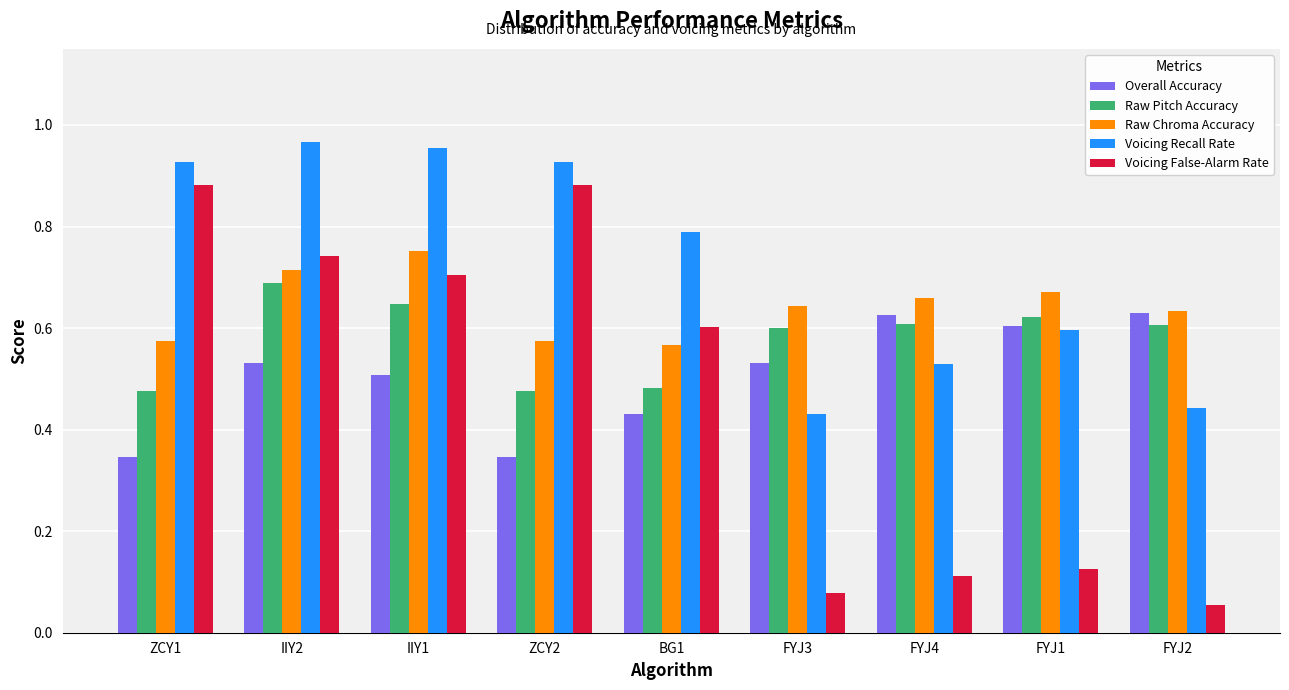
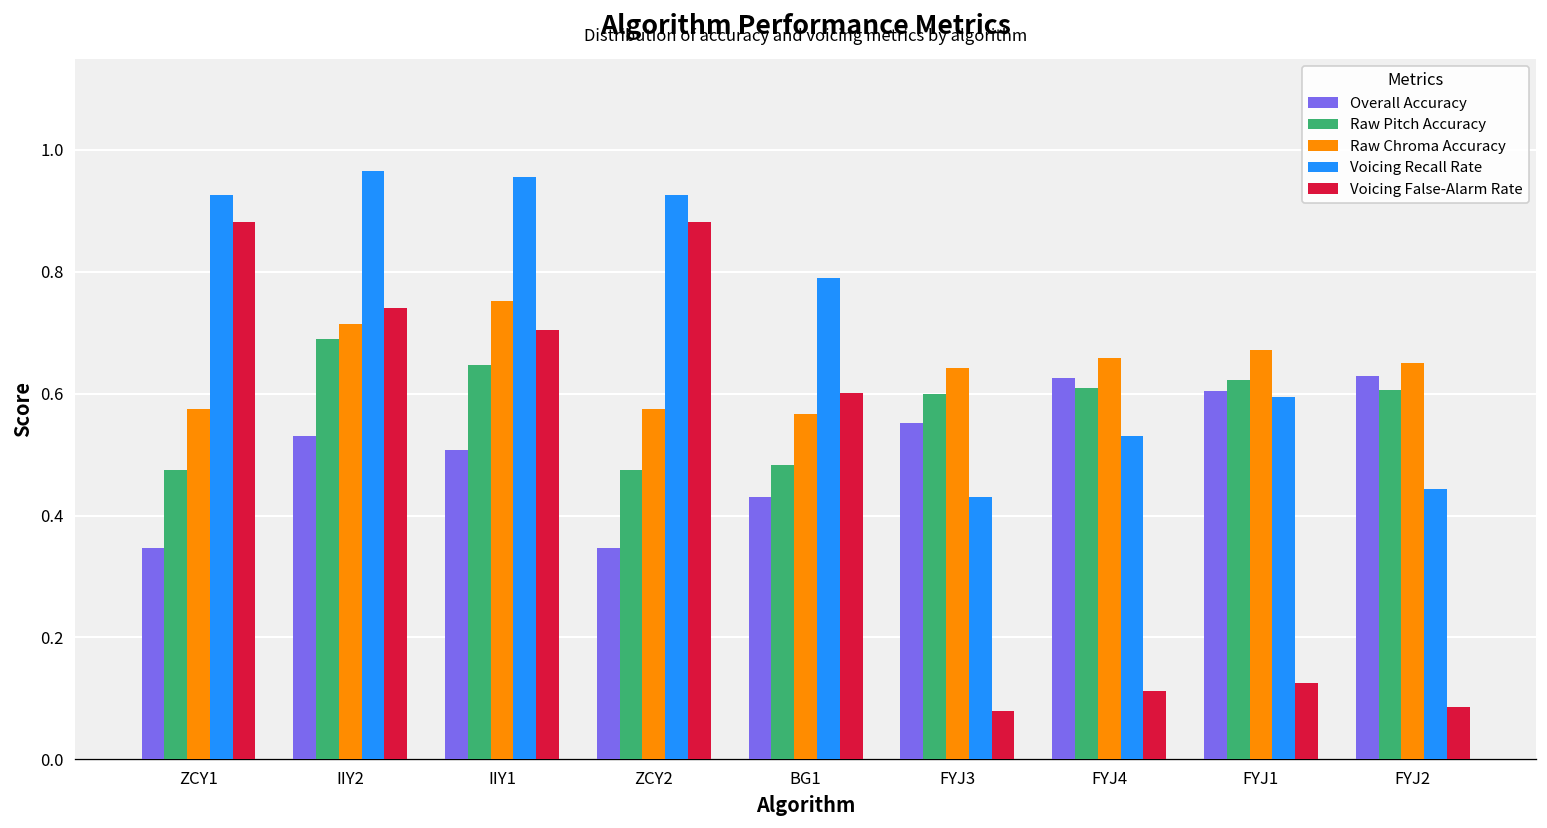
Overall Accuracy, FYJ3: 0.53 -> 0.55
Raw Chroma Accuracy, FYJ2: 0.63 -> 0.65
Voicing False-Alarm Rate, FYJ2: 0.05 -> 0.09
